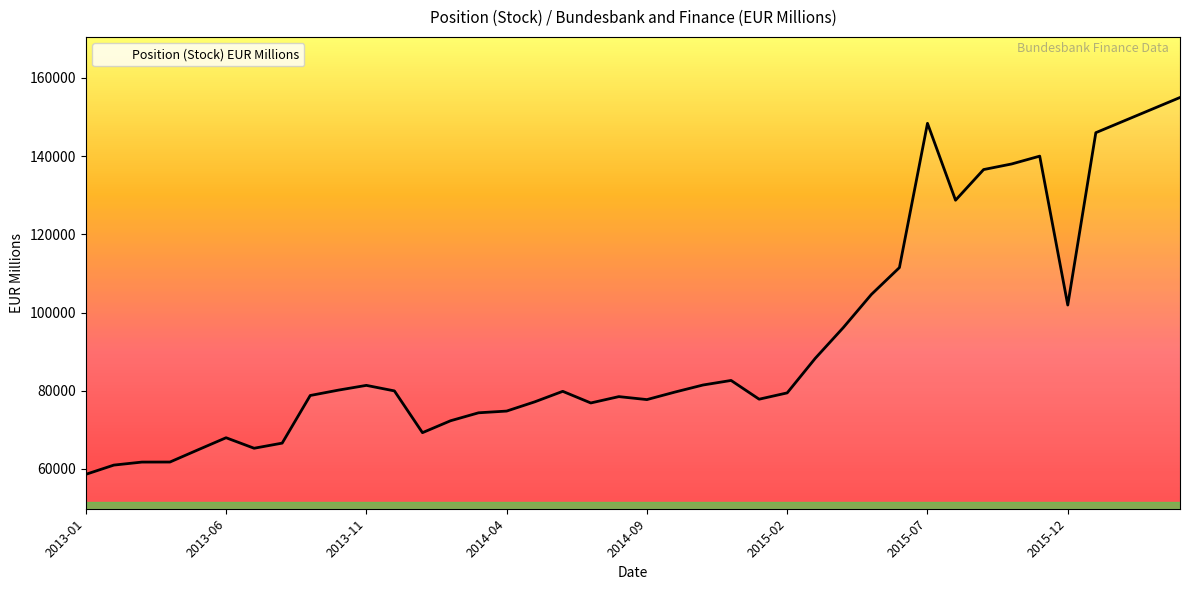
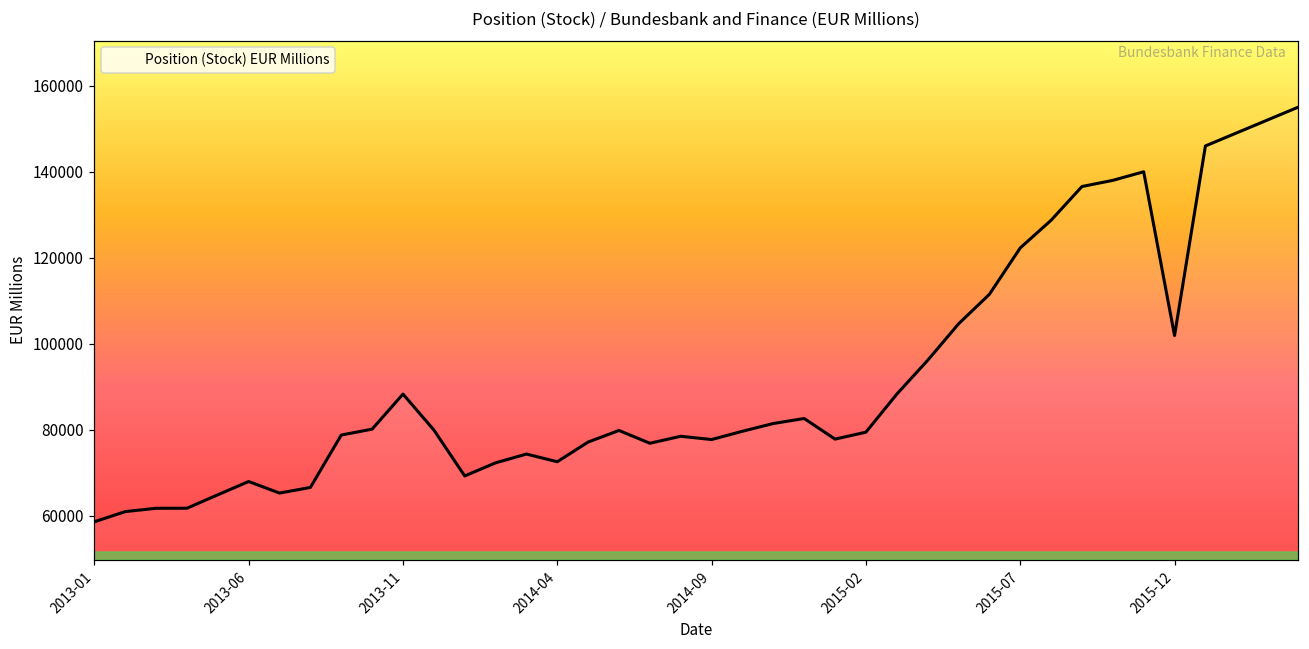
2013-11: 81000 -> 88000
2014-04: 75000 -> 73000
2015-07: 148000 -> 122000
